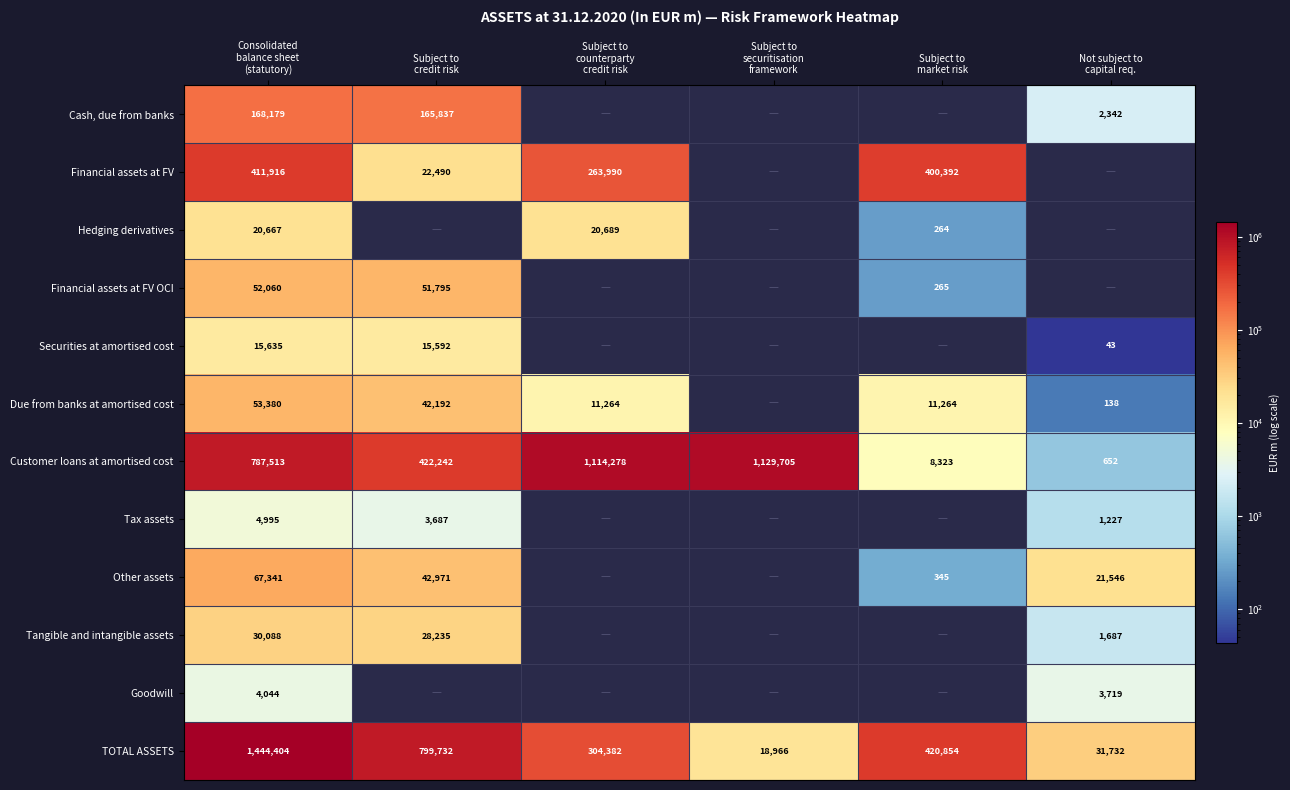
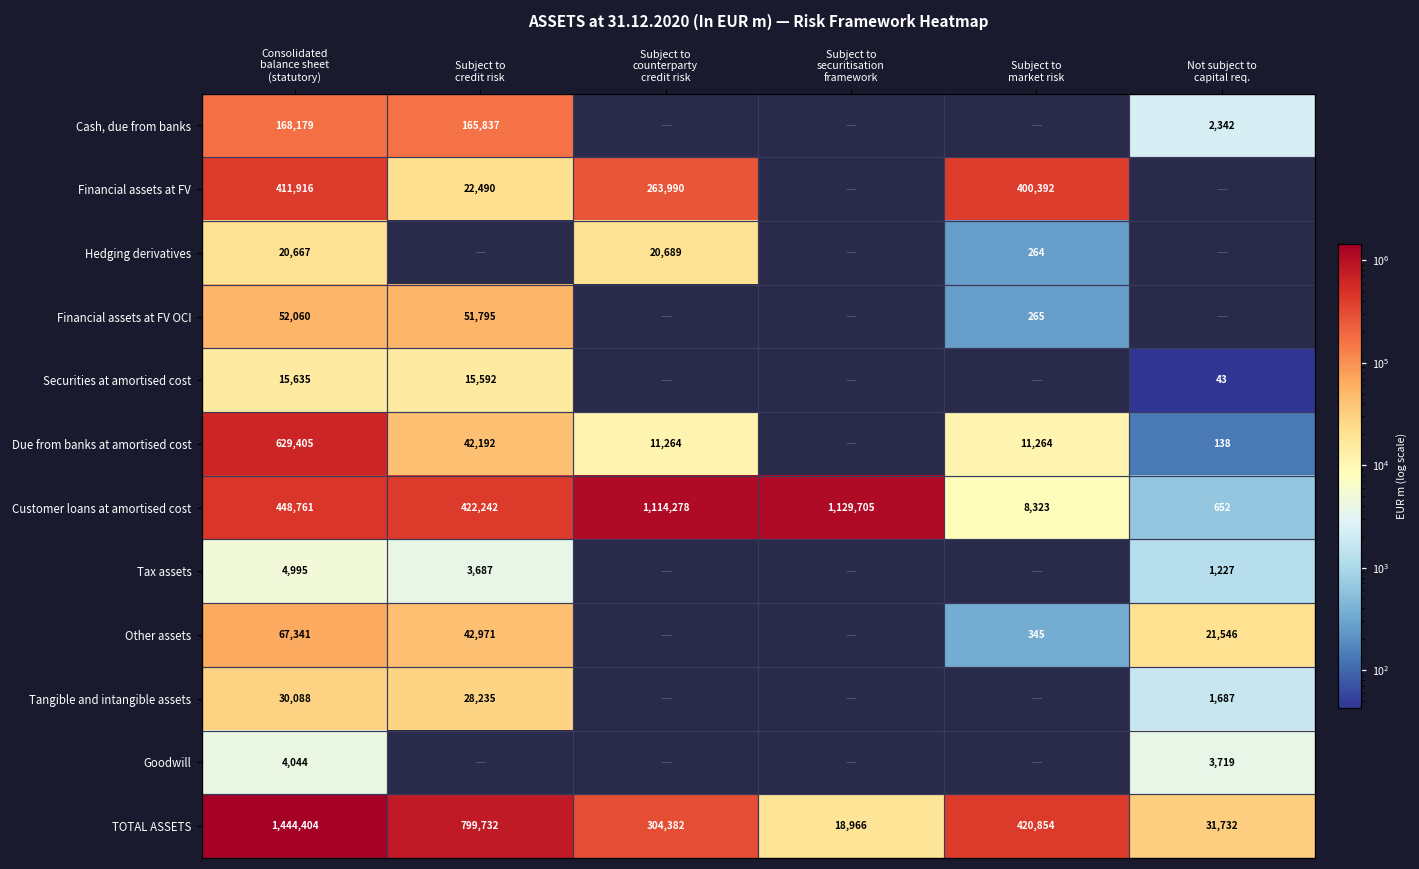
Due from banks at amortised cost, Consolidated balance sheet (statutory): 53,380 -> 629,405
Customer loans at amortised cost, Consolidated balance sheet (statutory): 787,513 -> 448,761
